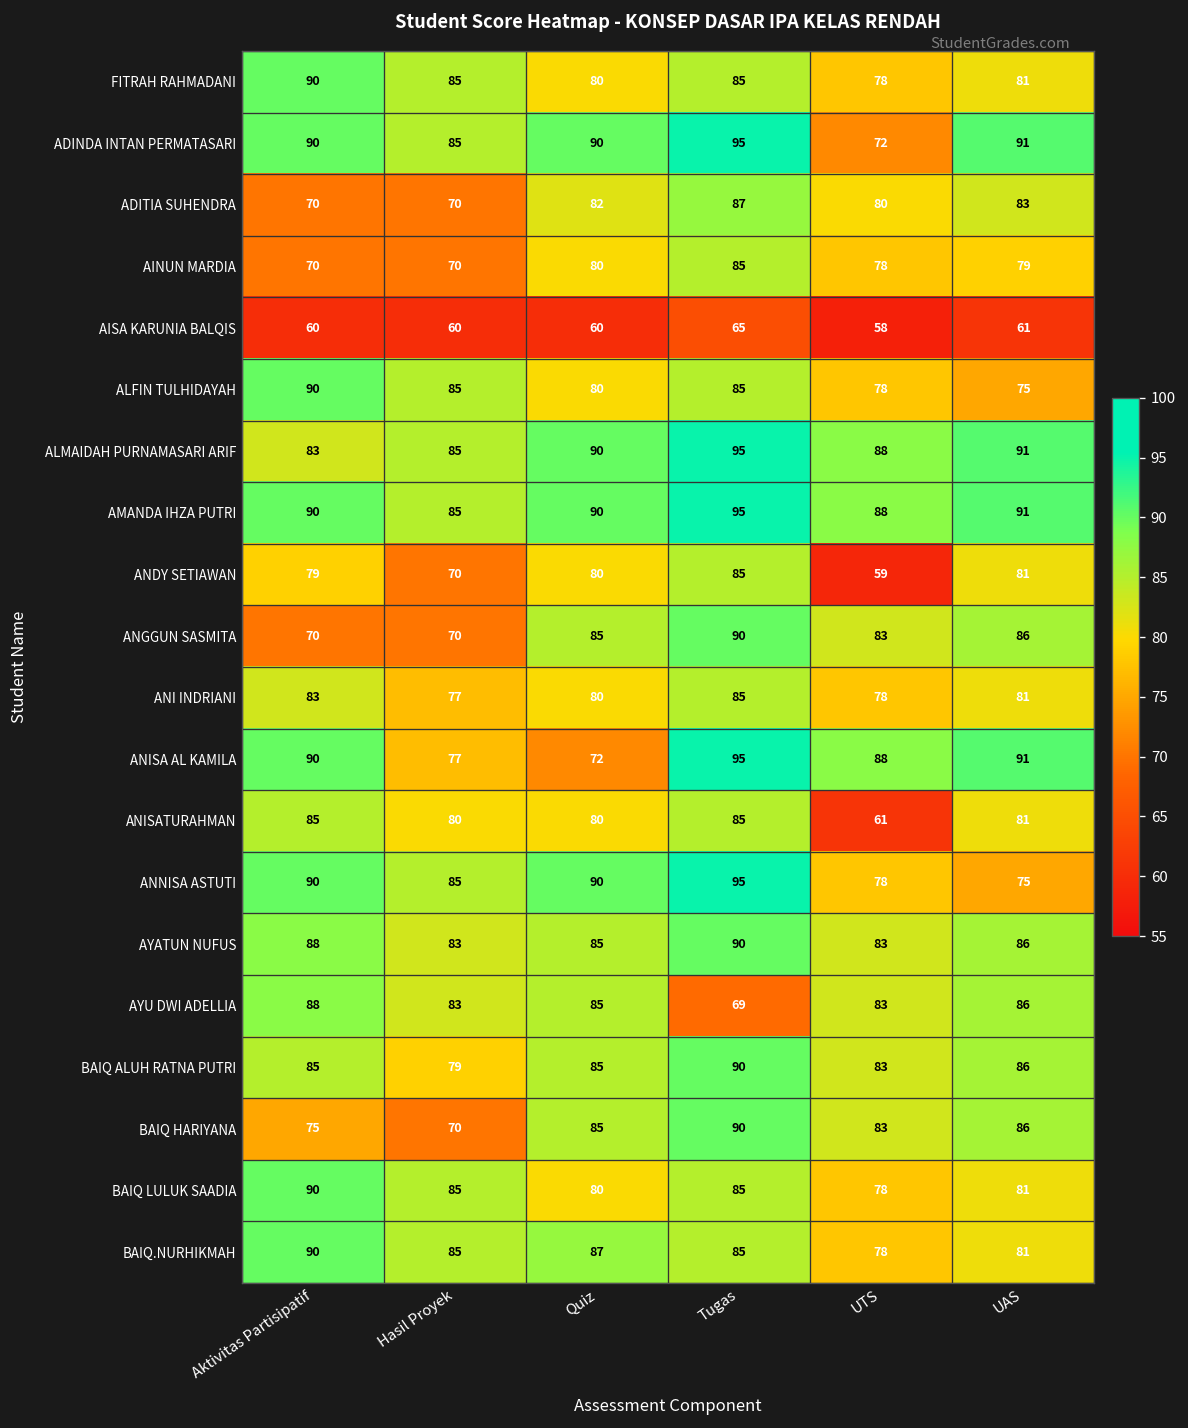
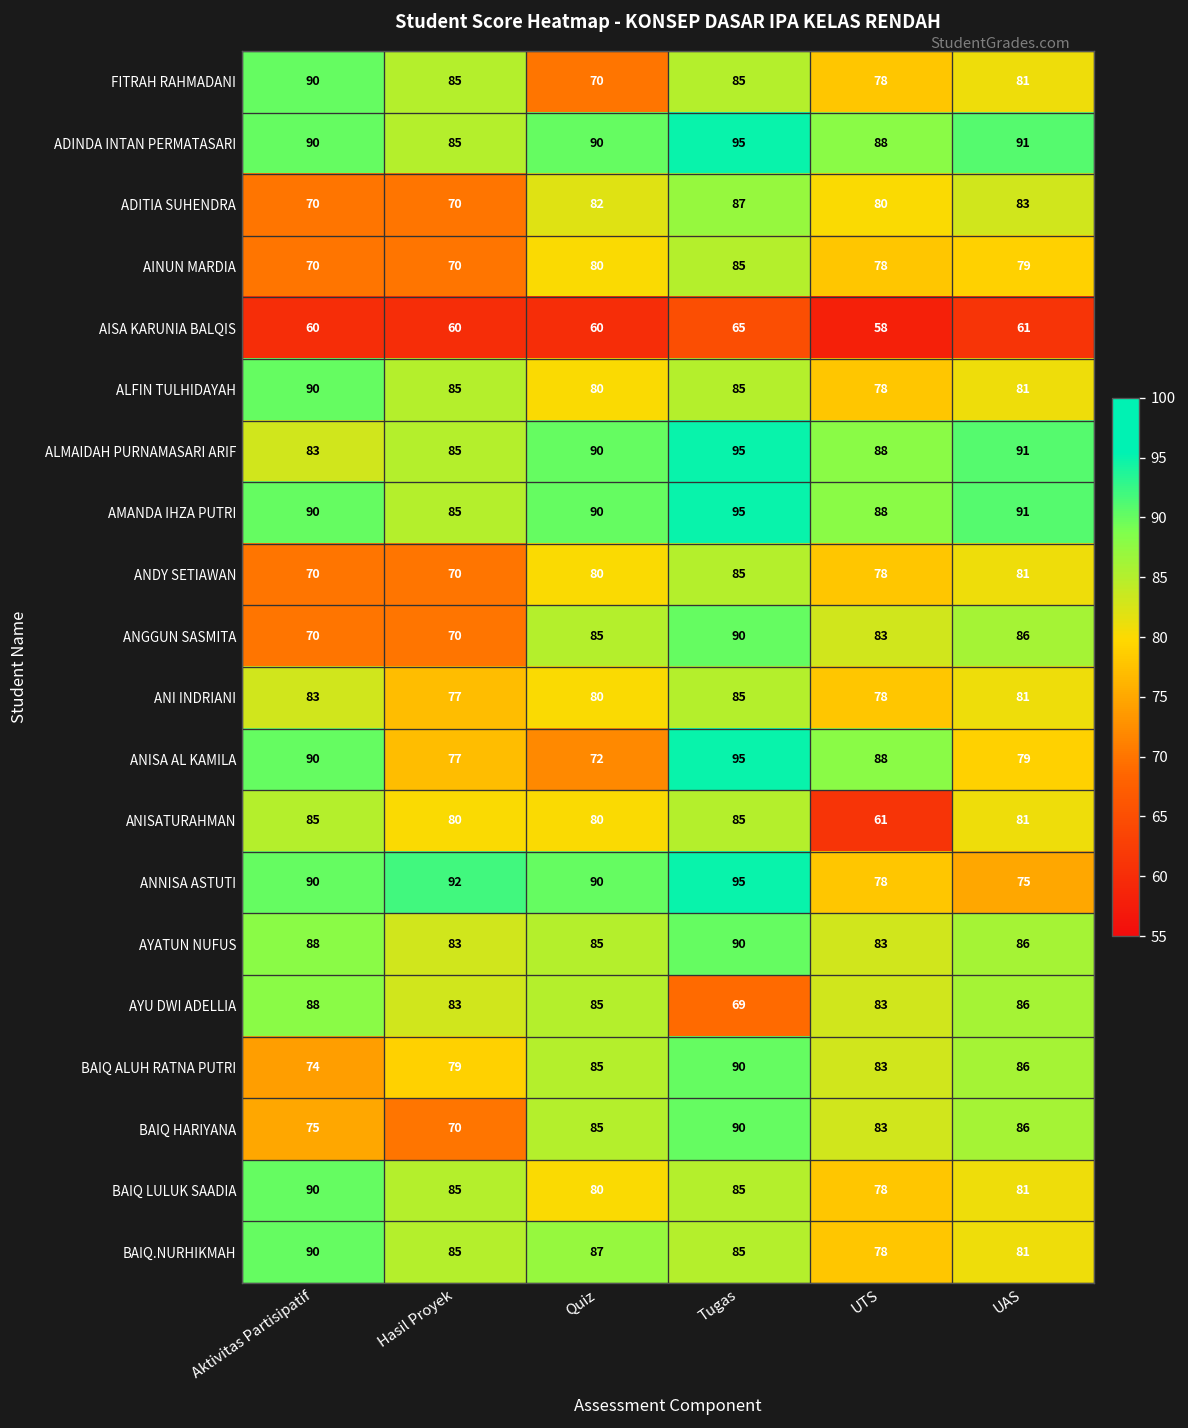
FITRAH RAHMADANI, Quiz: 80 -> 70
ADINDA INTAN PERMATASARI, UTS: 72 -> 88
ALFIN TULHIDAYAH, UAS: 75 -> 81
ANDY SETIAWAN, Aktivitas Partisipatif: 79 -> 70
ANDY SETIAWAN, UTS: 59 -> 78
ANISA AL KAMILA, UAS: 91 -> 79
ANNISA ASTUTI, Hasil Proyek: 85 -> 92
BAIQ ALUH RATNA PUTRI, Aktivitas Partisipatif: 85 -> 74
